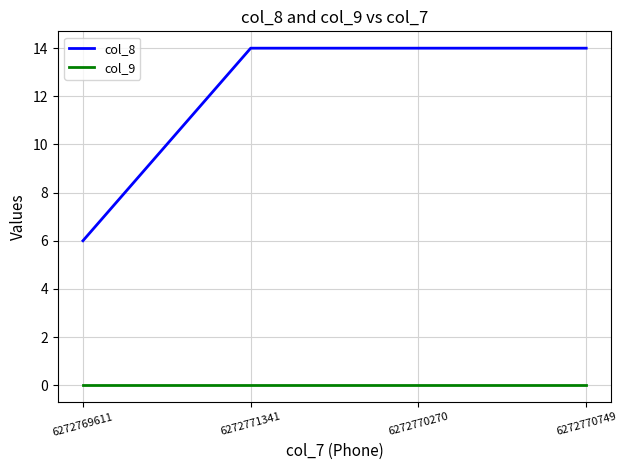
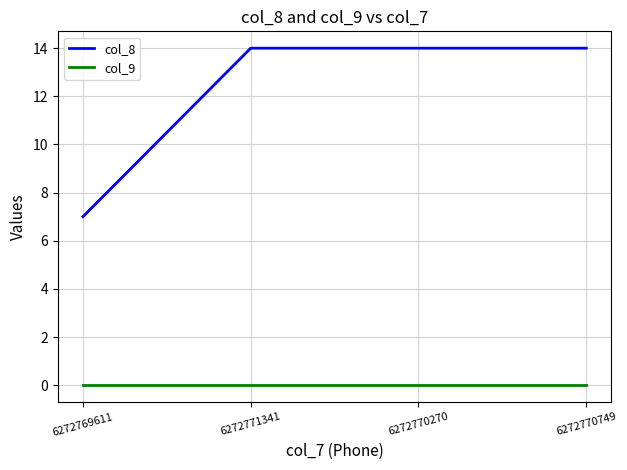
col_8, 6272769611: 6 -> 7
